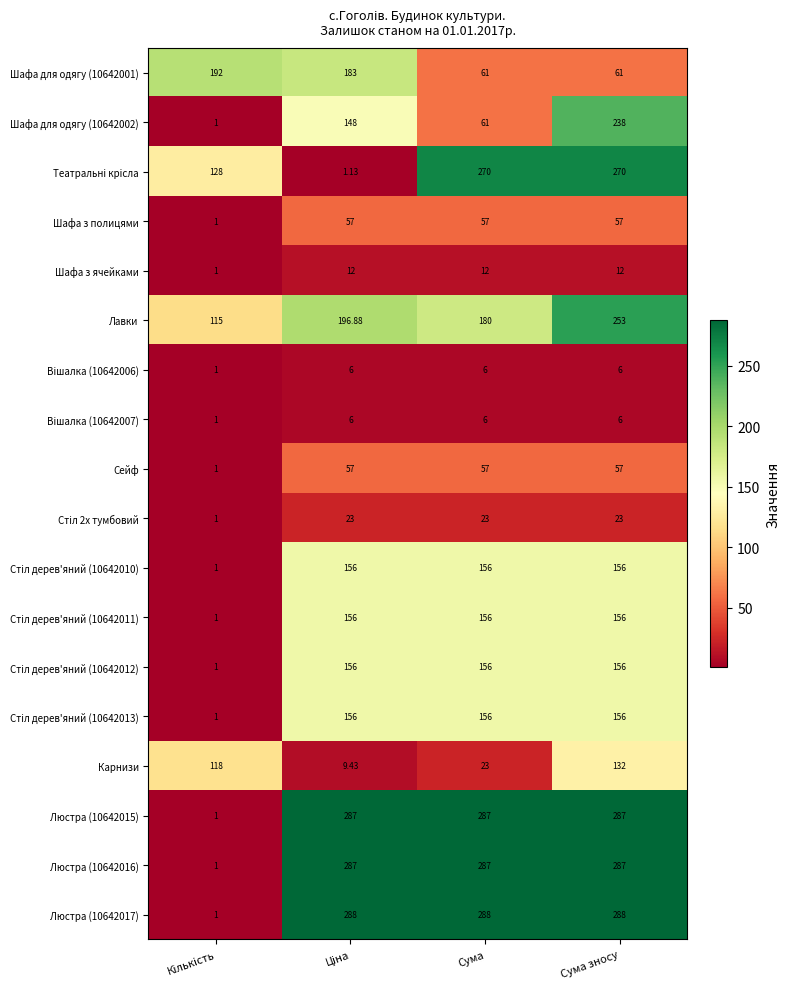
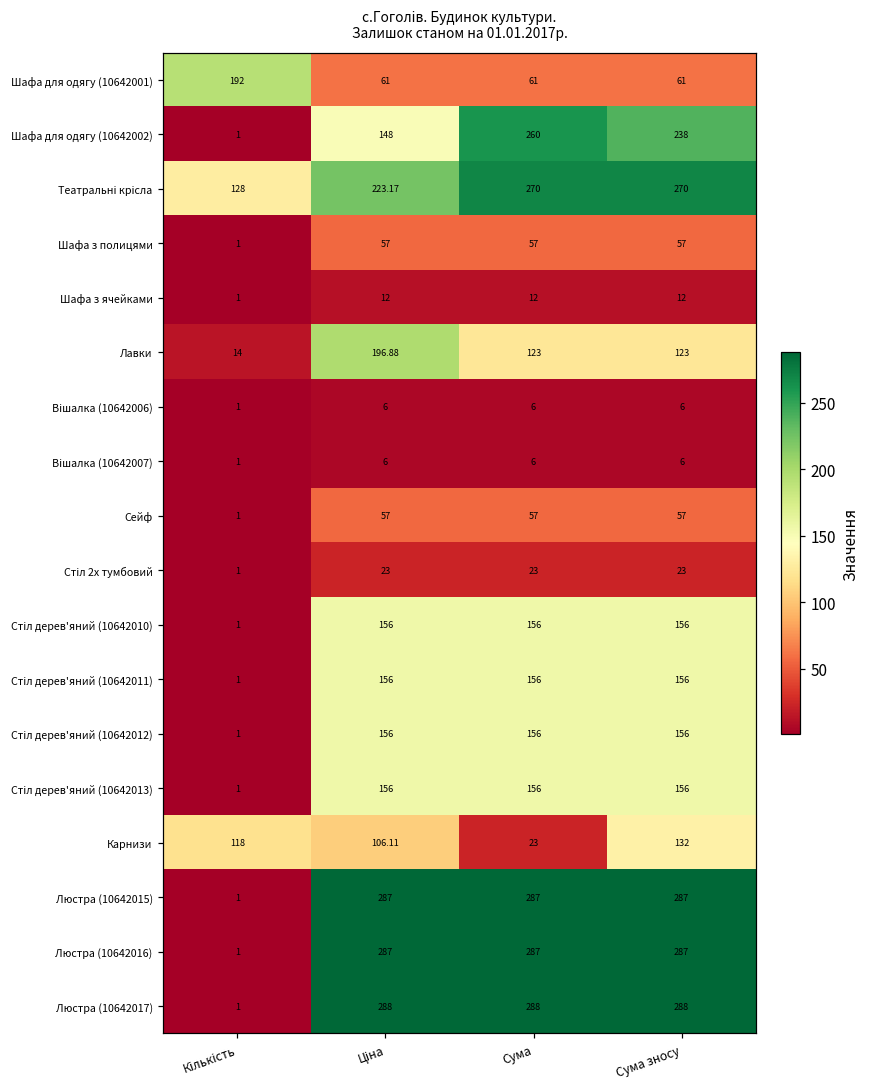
Шафа для одягу (10642001), Ціна: 183 -> 61
Шафа для одягу (10642002), Сума: 61 -> 260
Театральні крісла, Ціна: 1.13 -> 223.17
Лавки, Кількість: 115 -> 14
Лавки, Сума: 180 -> 123
Лавки, Сума зносу: 253 -> 123
Карнизи, Ціна: 9.43 -> 106.11
